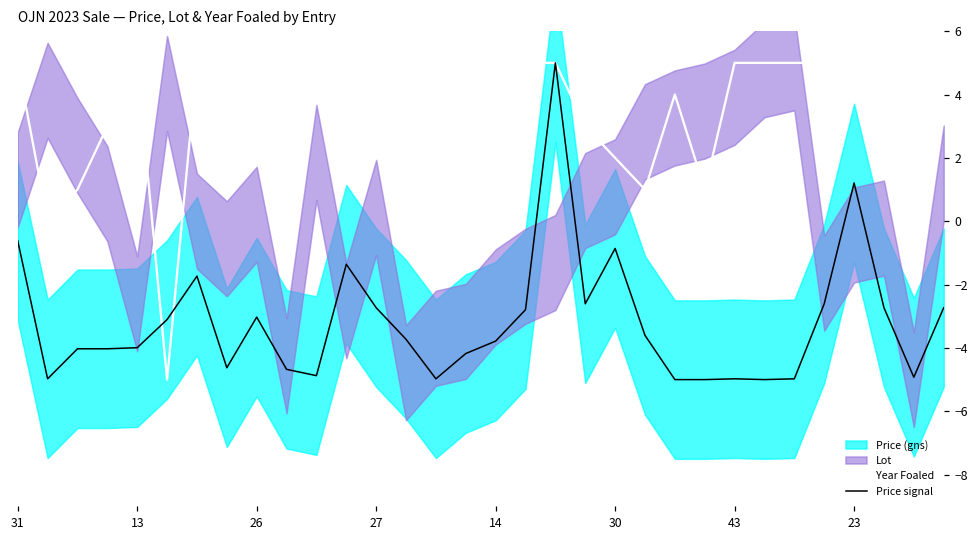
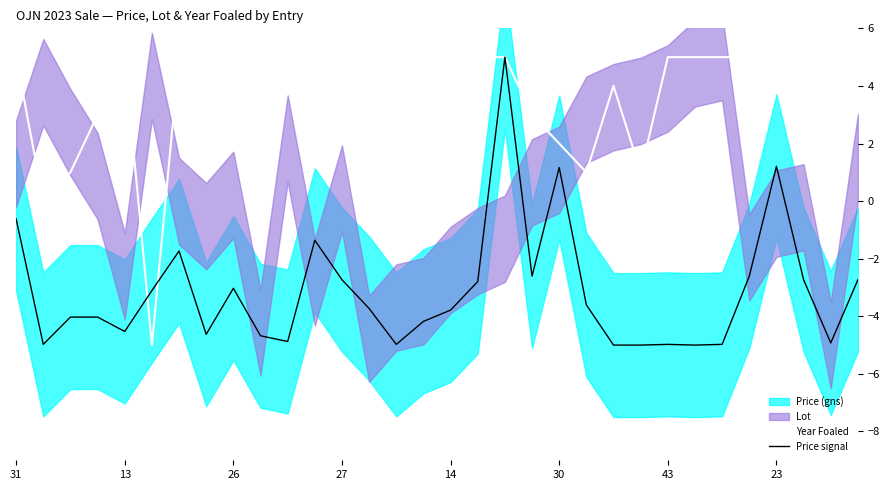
Price signal, 13: -4.0 -> -4.5
Price signal, 30: -0.9 -> 1.2
